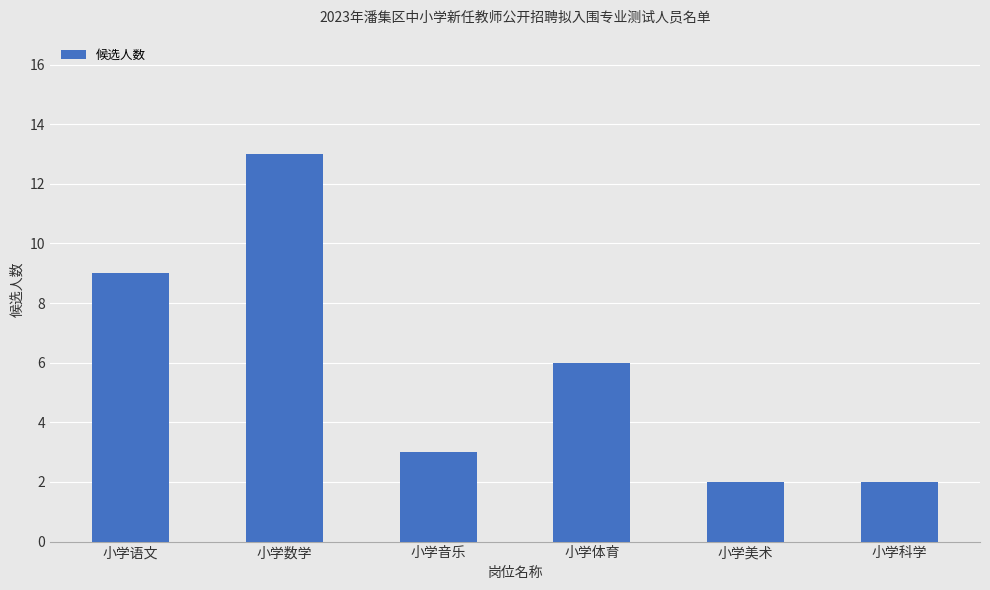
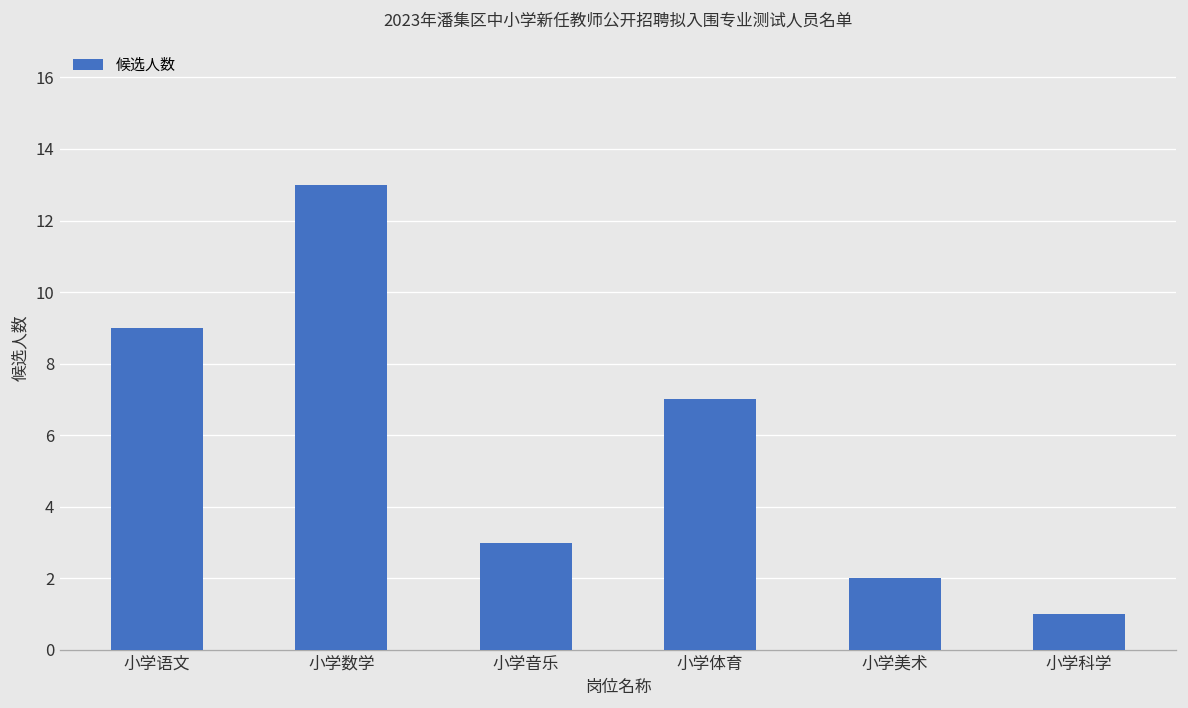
小学体育: 6 -> 7
小学科学: 2 -> 1
